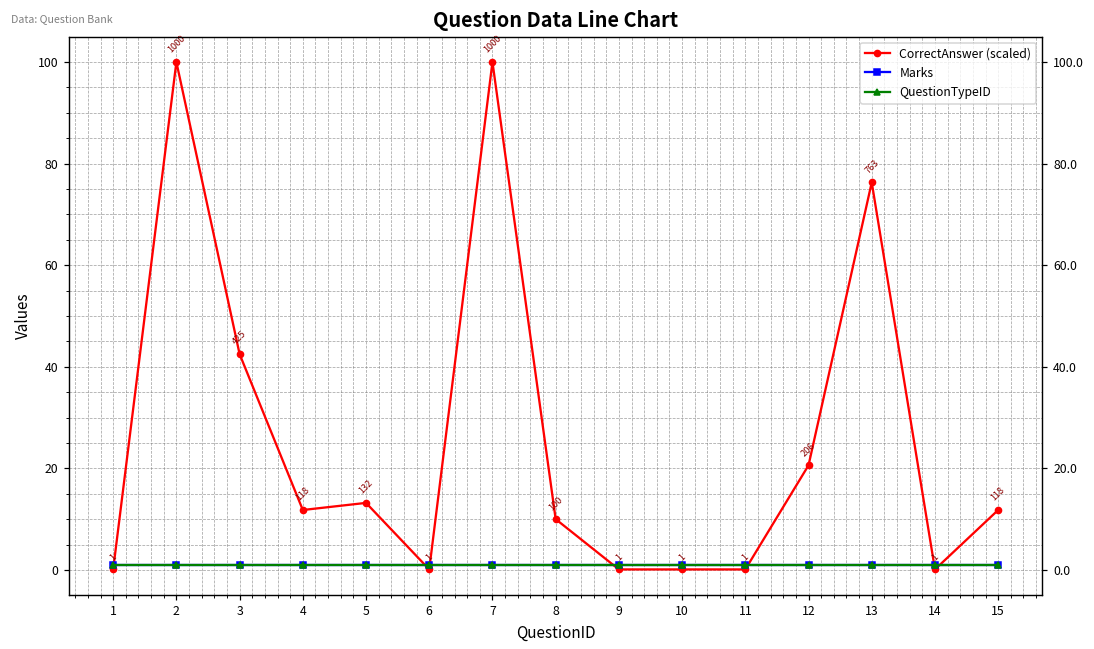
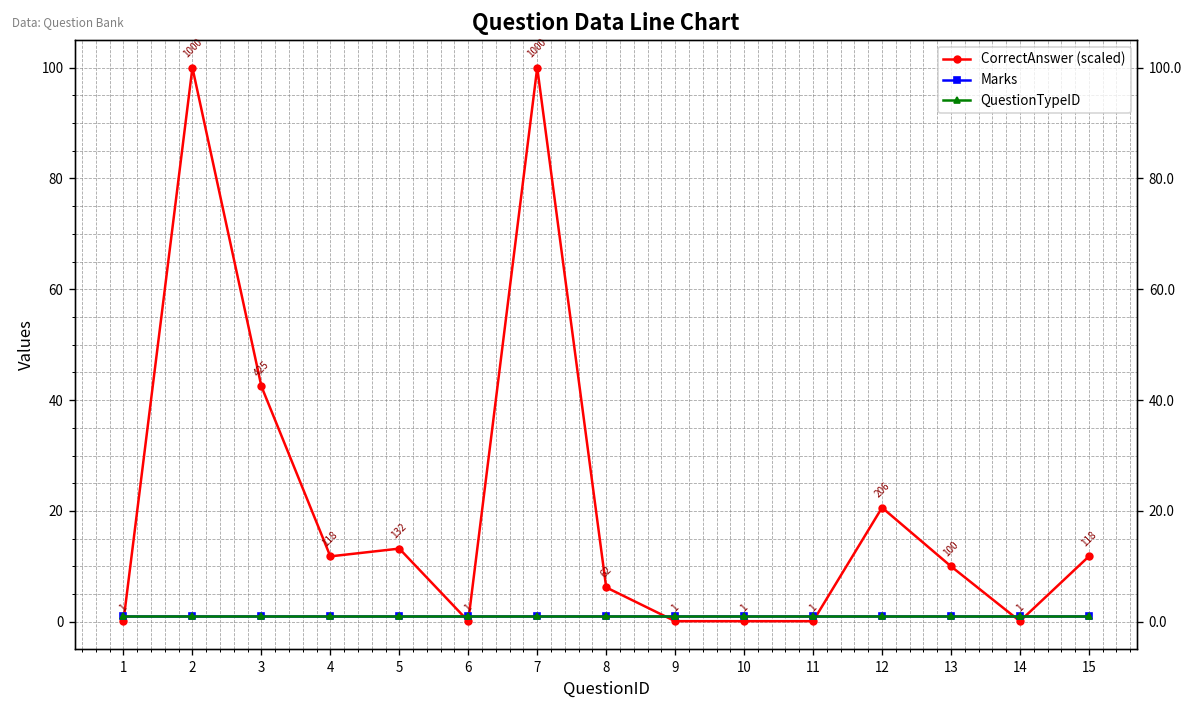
CorrectAnswer (scaled), 8: 100 -> 62
CorrectAnswer (scaled), 13: 763 -> 100
